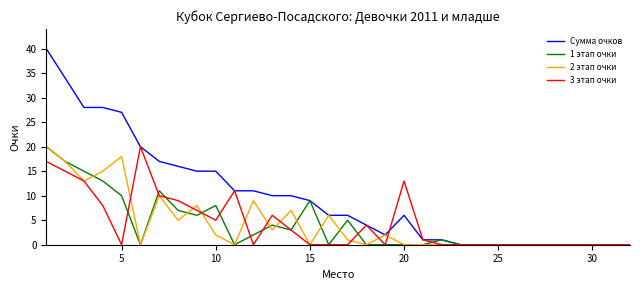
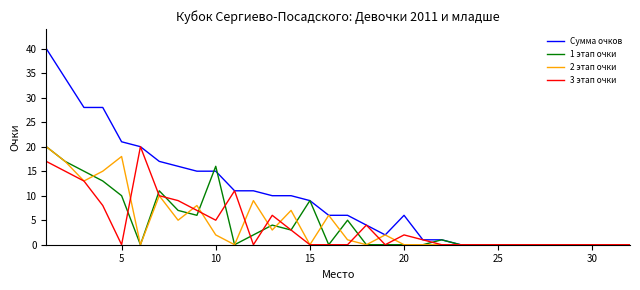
Сумма очков, 5: 27 -> 21
1 этап очки, 10: 8 -> 16
3 этап очки, 20: 13 -> 2
